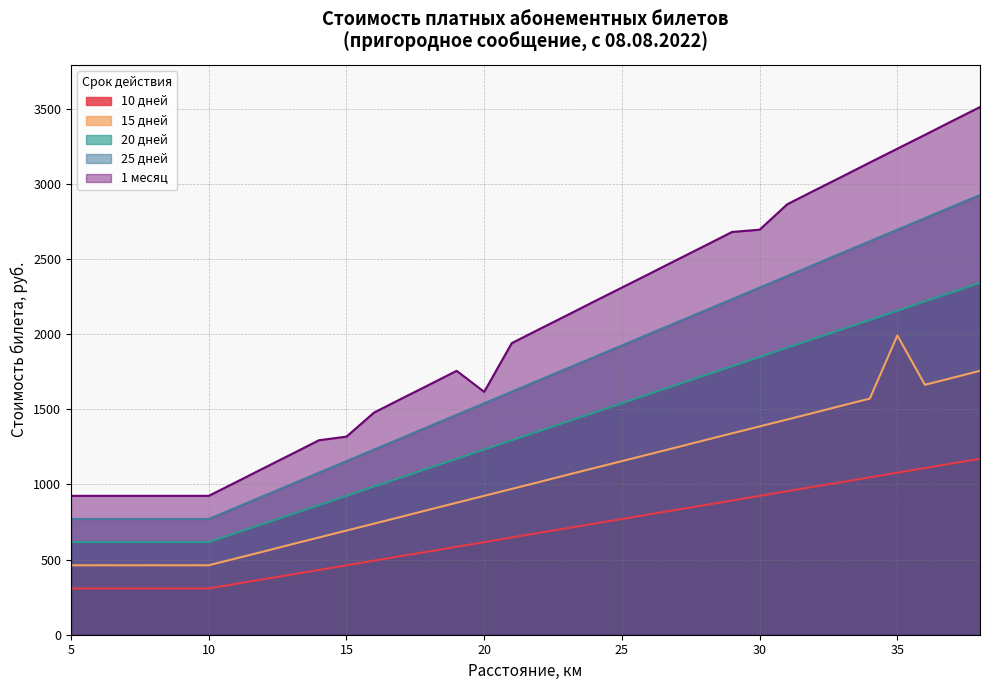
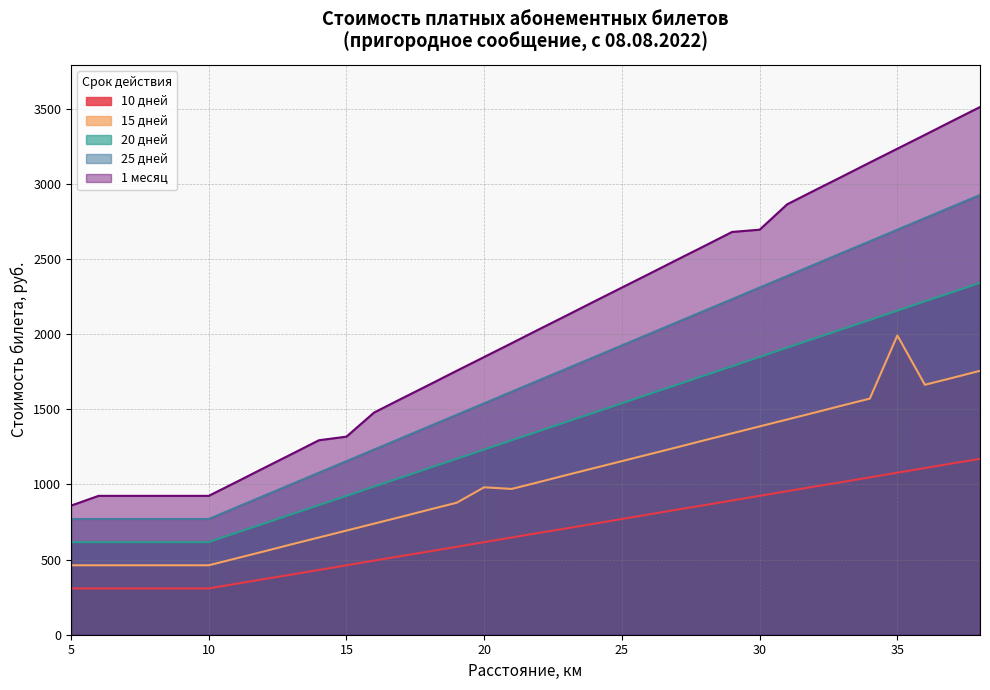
1 месяц, 5: 920 -> 860
15 дней, 20: 920 -> 980
1 месяц, 20: 1620 -> 1850
